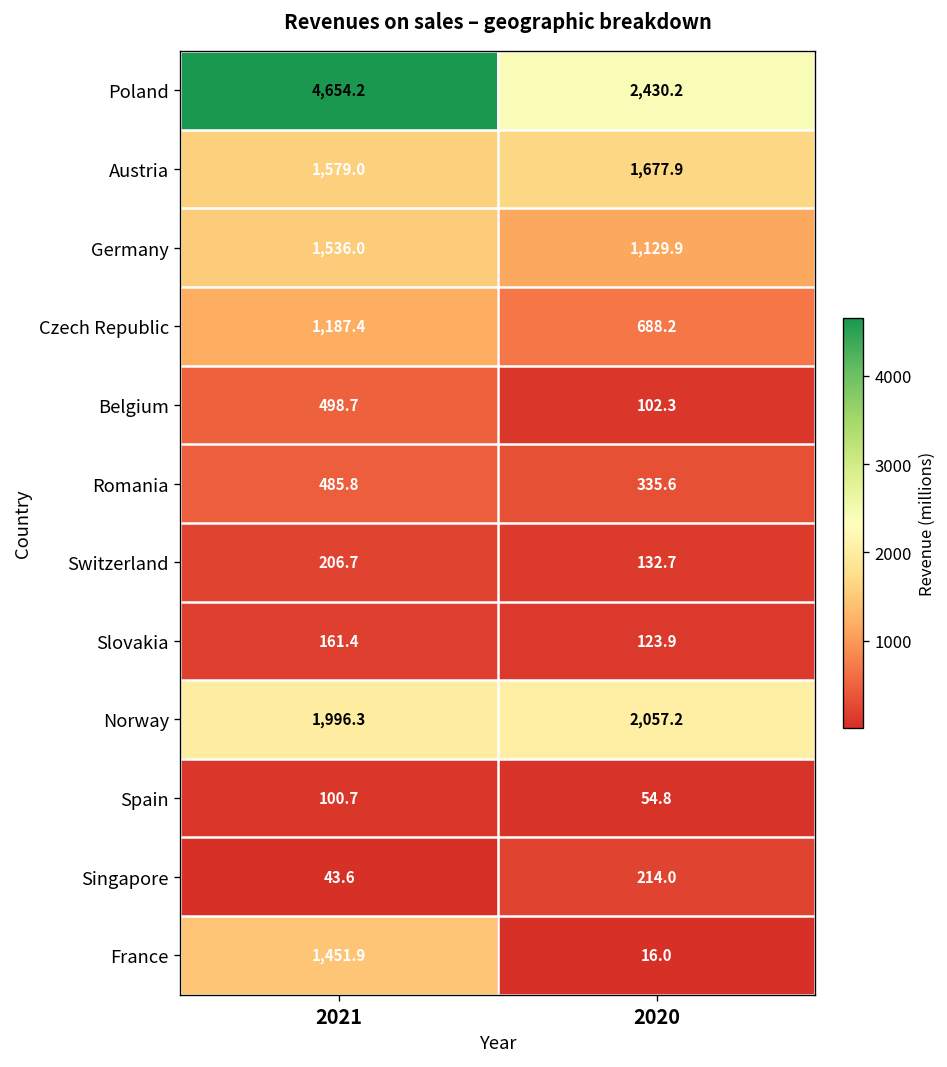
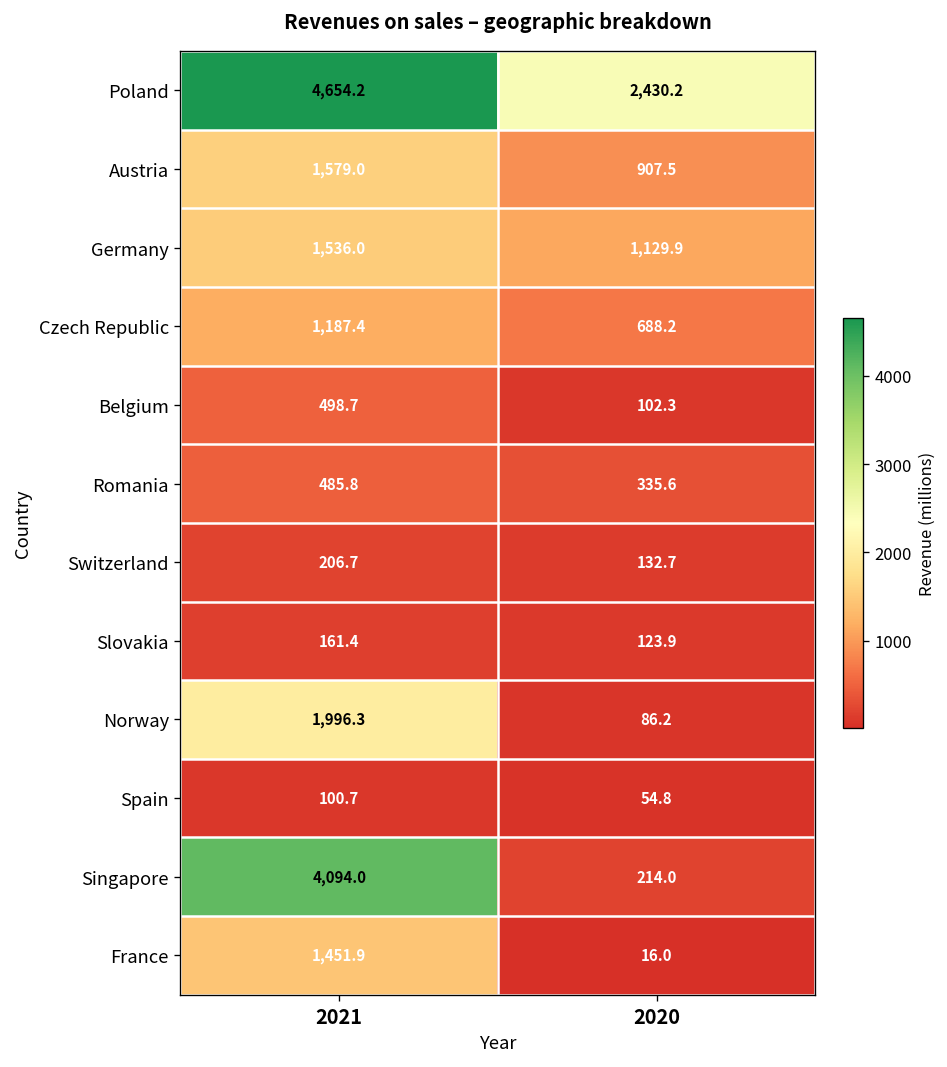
Austria, 2020: 1,677.9 -> 907.5
Norway, 2020: 2,057.2 -> 86.2
Singapore, 2021: 43.6 -> 4,094.0
